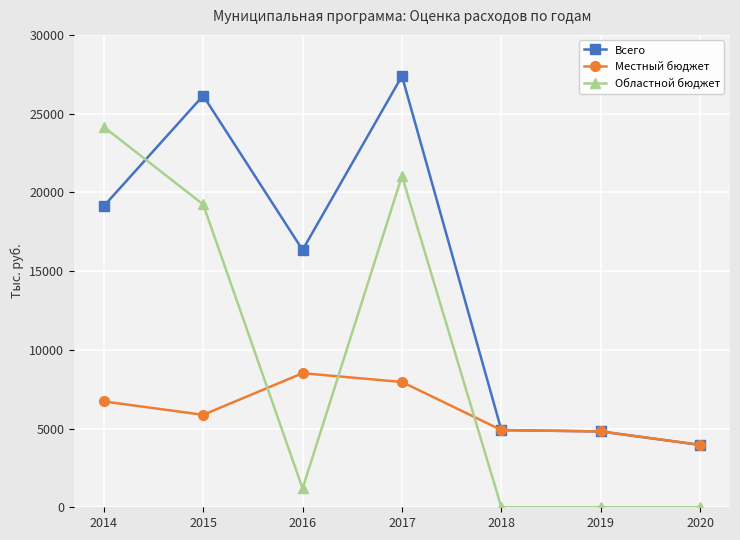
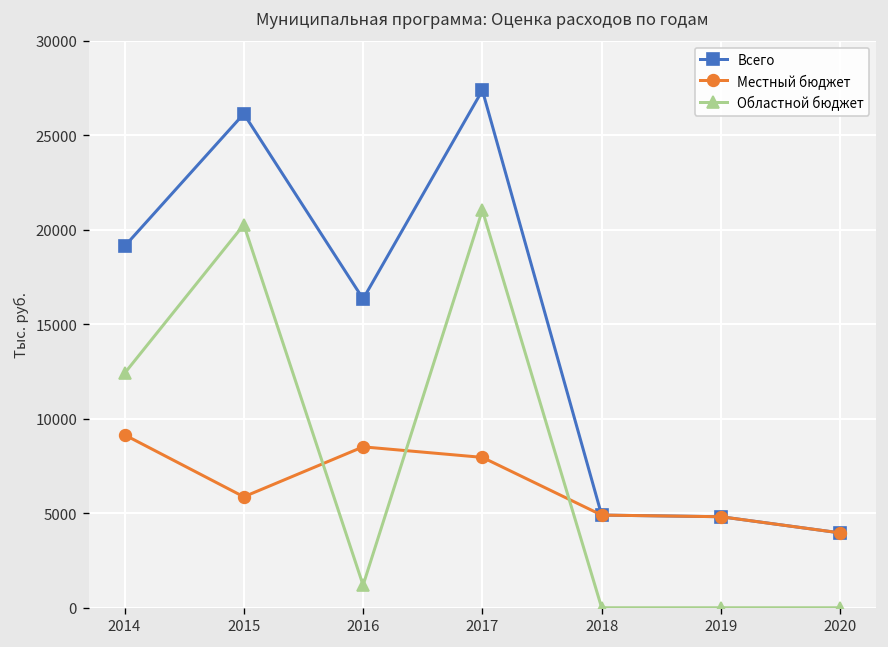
Местный бюджет, 2014: 6700 -> 9200
Областной бюджет, 2014: 24200 -> 12400
Областной бюджет, 2015: 19200 -> 20300
